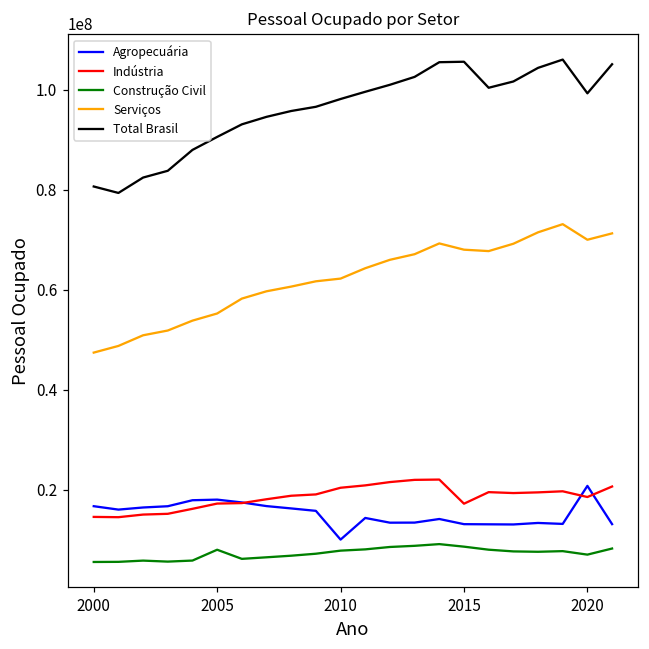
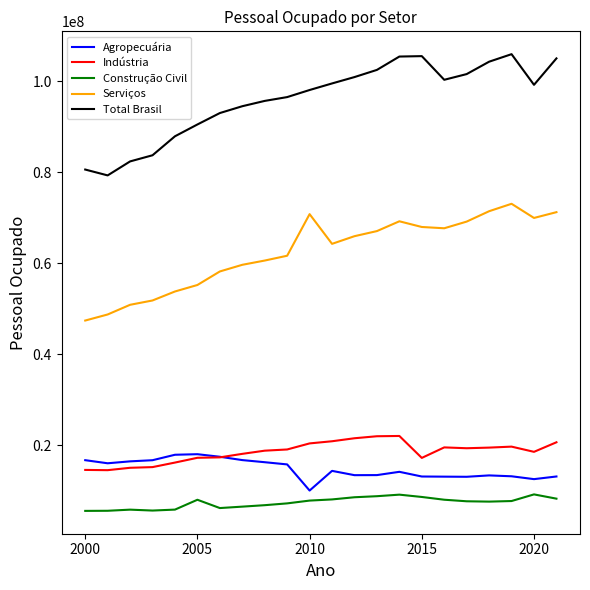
Serviços, 2010: 62000000 -> 71000000
Agropecuária, 2020: 21000000 -> 13000000
Construção Civil, 2020: 7000000 -> 9000000
